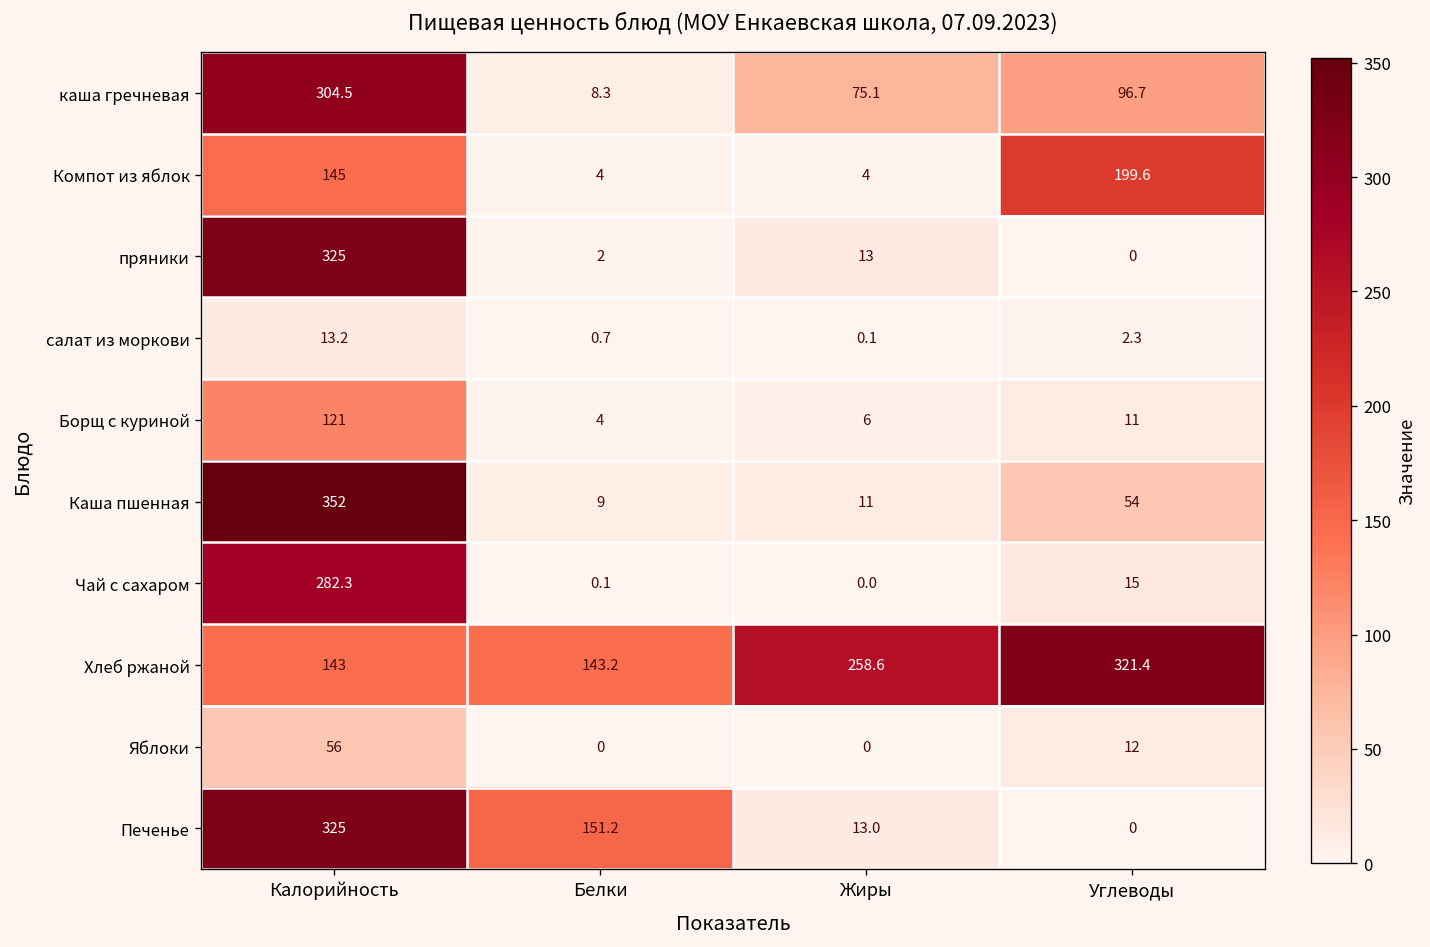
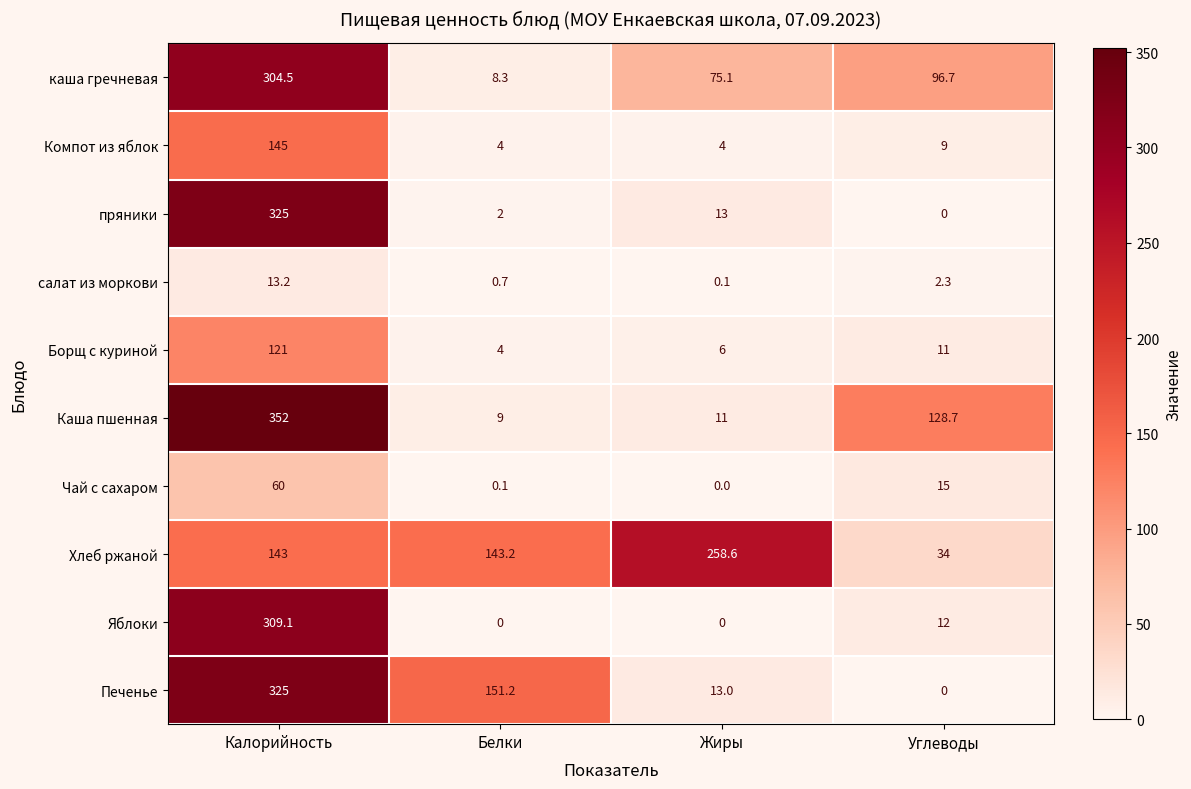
Компот из яблок, Углеводы: 199.6 -> 9
Каша пшенная, Углеводы: 54 -> 128.7
Чай с сахаром, Калорийность: 282.3 -> 60
Хлеб ржаной, Углеводы: 321.4 -> 34
Яблоки, Калорийность: 56 -> 309.1
